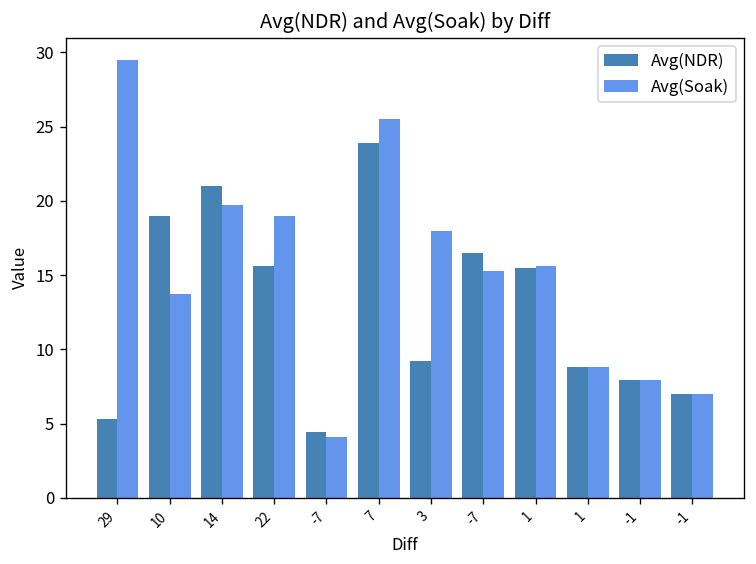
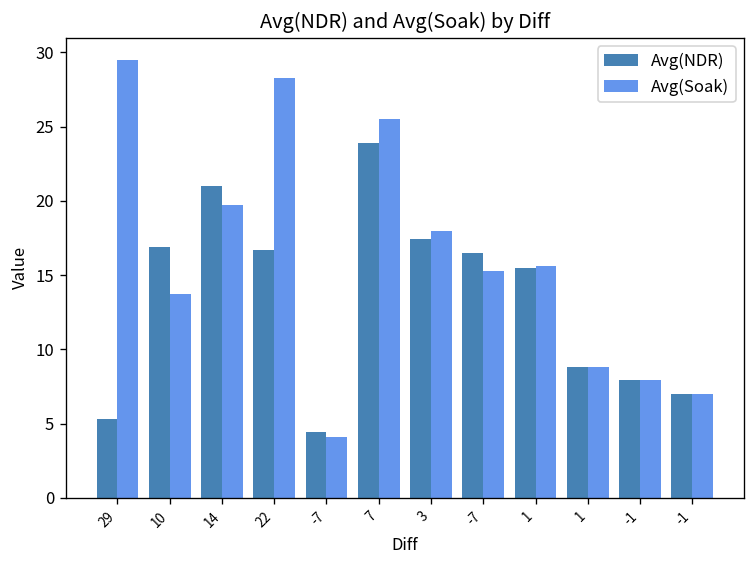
Avg(NDR), 10: 19.0 -> 16.9
Avg(NDR), 22: 15.6 -> 16.7
Avg(Soak), 22: 19.0 -> 28.3
Avg(NDR), 3: 9.2 -> 17.4
